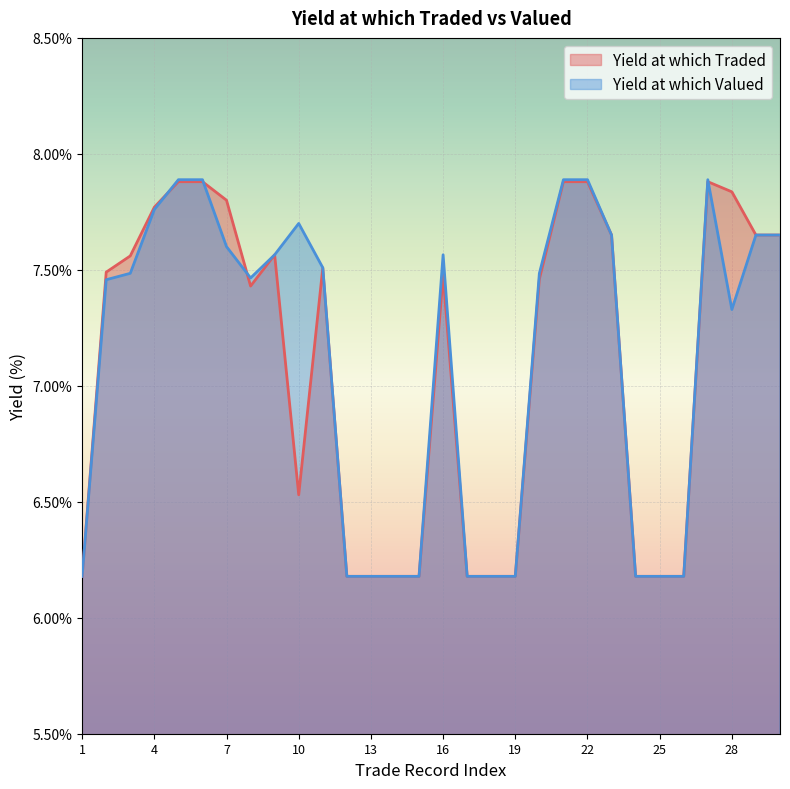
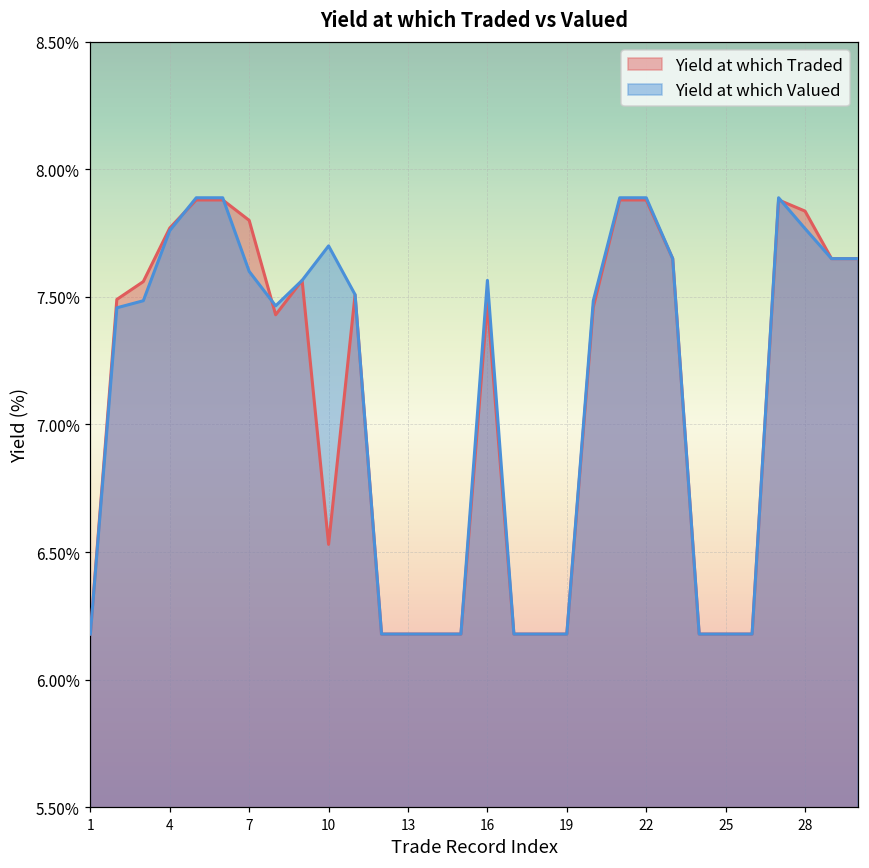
Yield at which Valued, 28: 7.33% -> 7.77%
